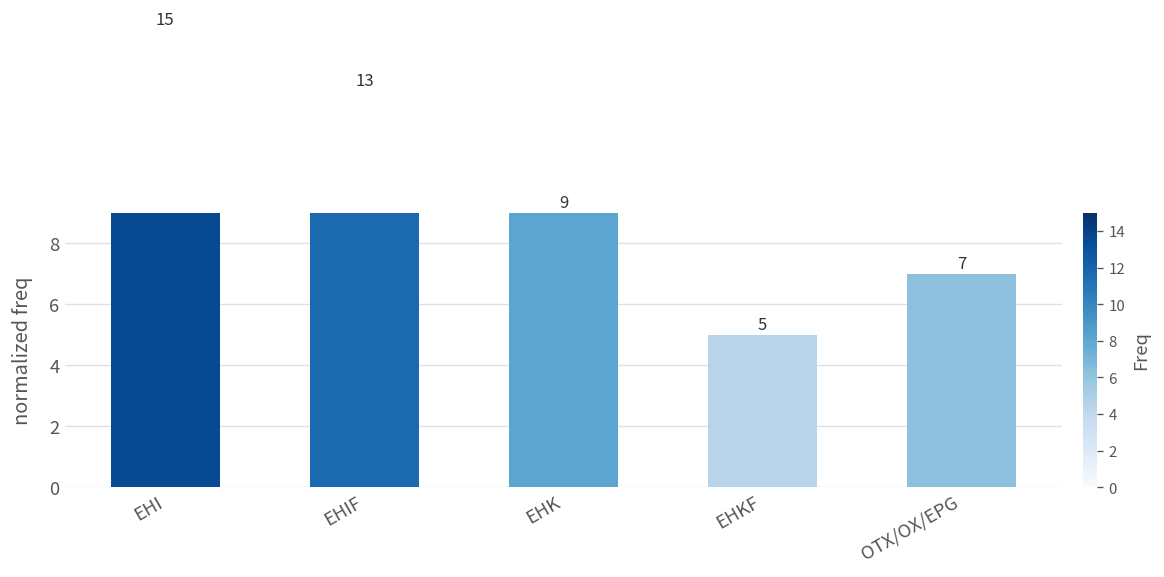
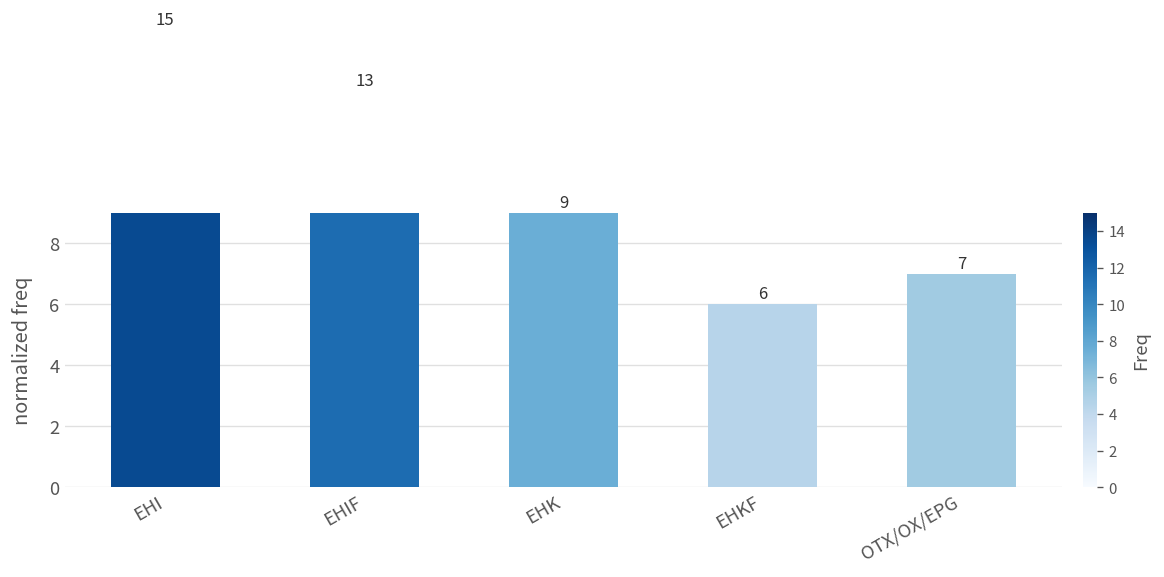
EHKF: 5 -> 6
